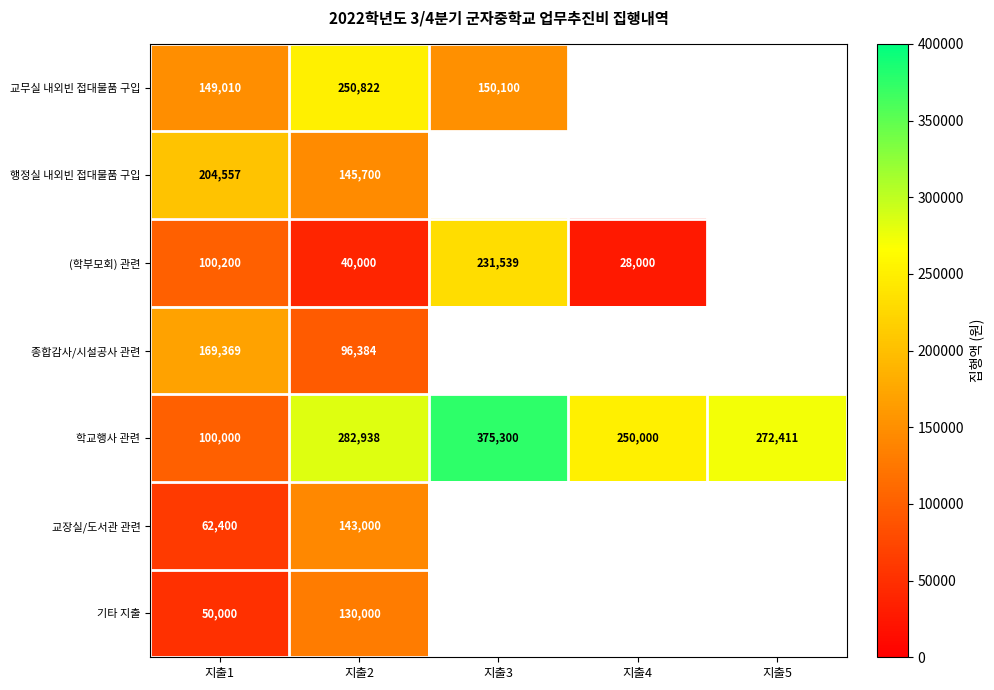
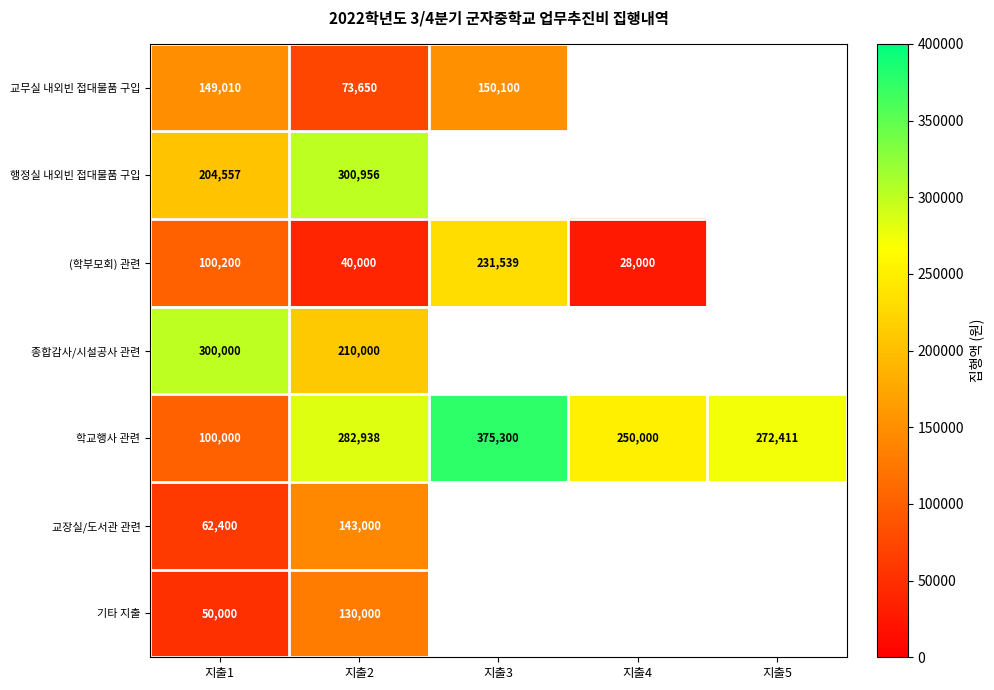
교무실 내외빈 접대물품 구입, 지출2: 250,822 -> 73,650
행정실 내외빈 접대물품 구입, 지출2: 145,700 -> 300,956
종합감사/시설공사 관련, 지출1: 169,369 -> 300,000
종합감사/시설공사 관련, 지출2: 96,384 -> 210,000
